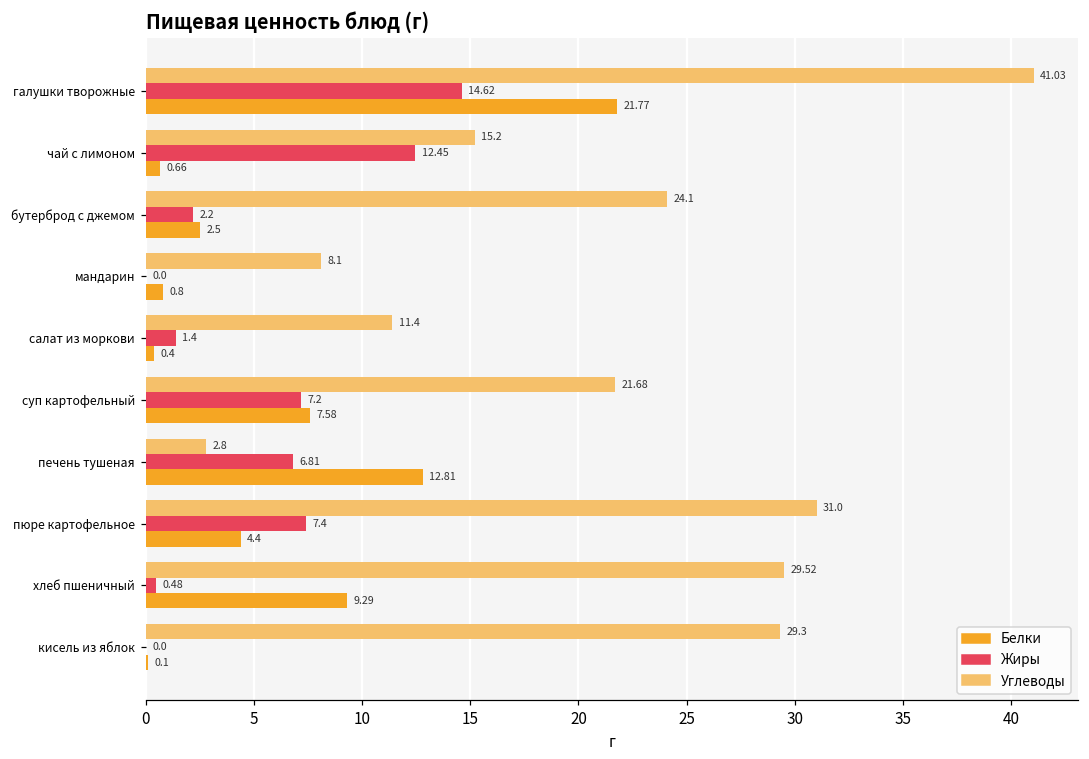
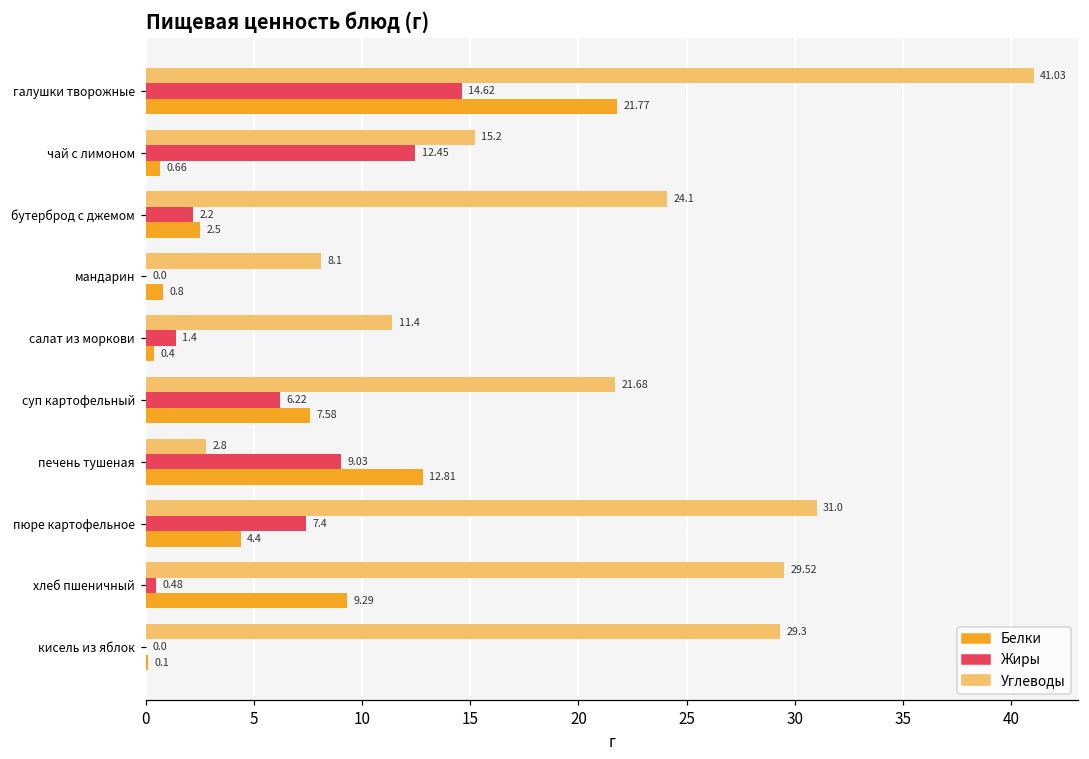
Жиры, суп картофельный: 7.2 -> 6.22
Жиры, печень тушеная: 6.81 -> 9.03
